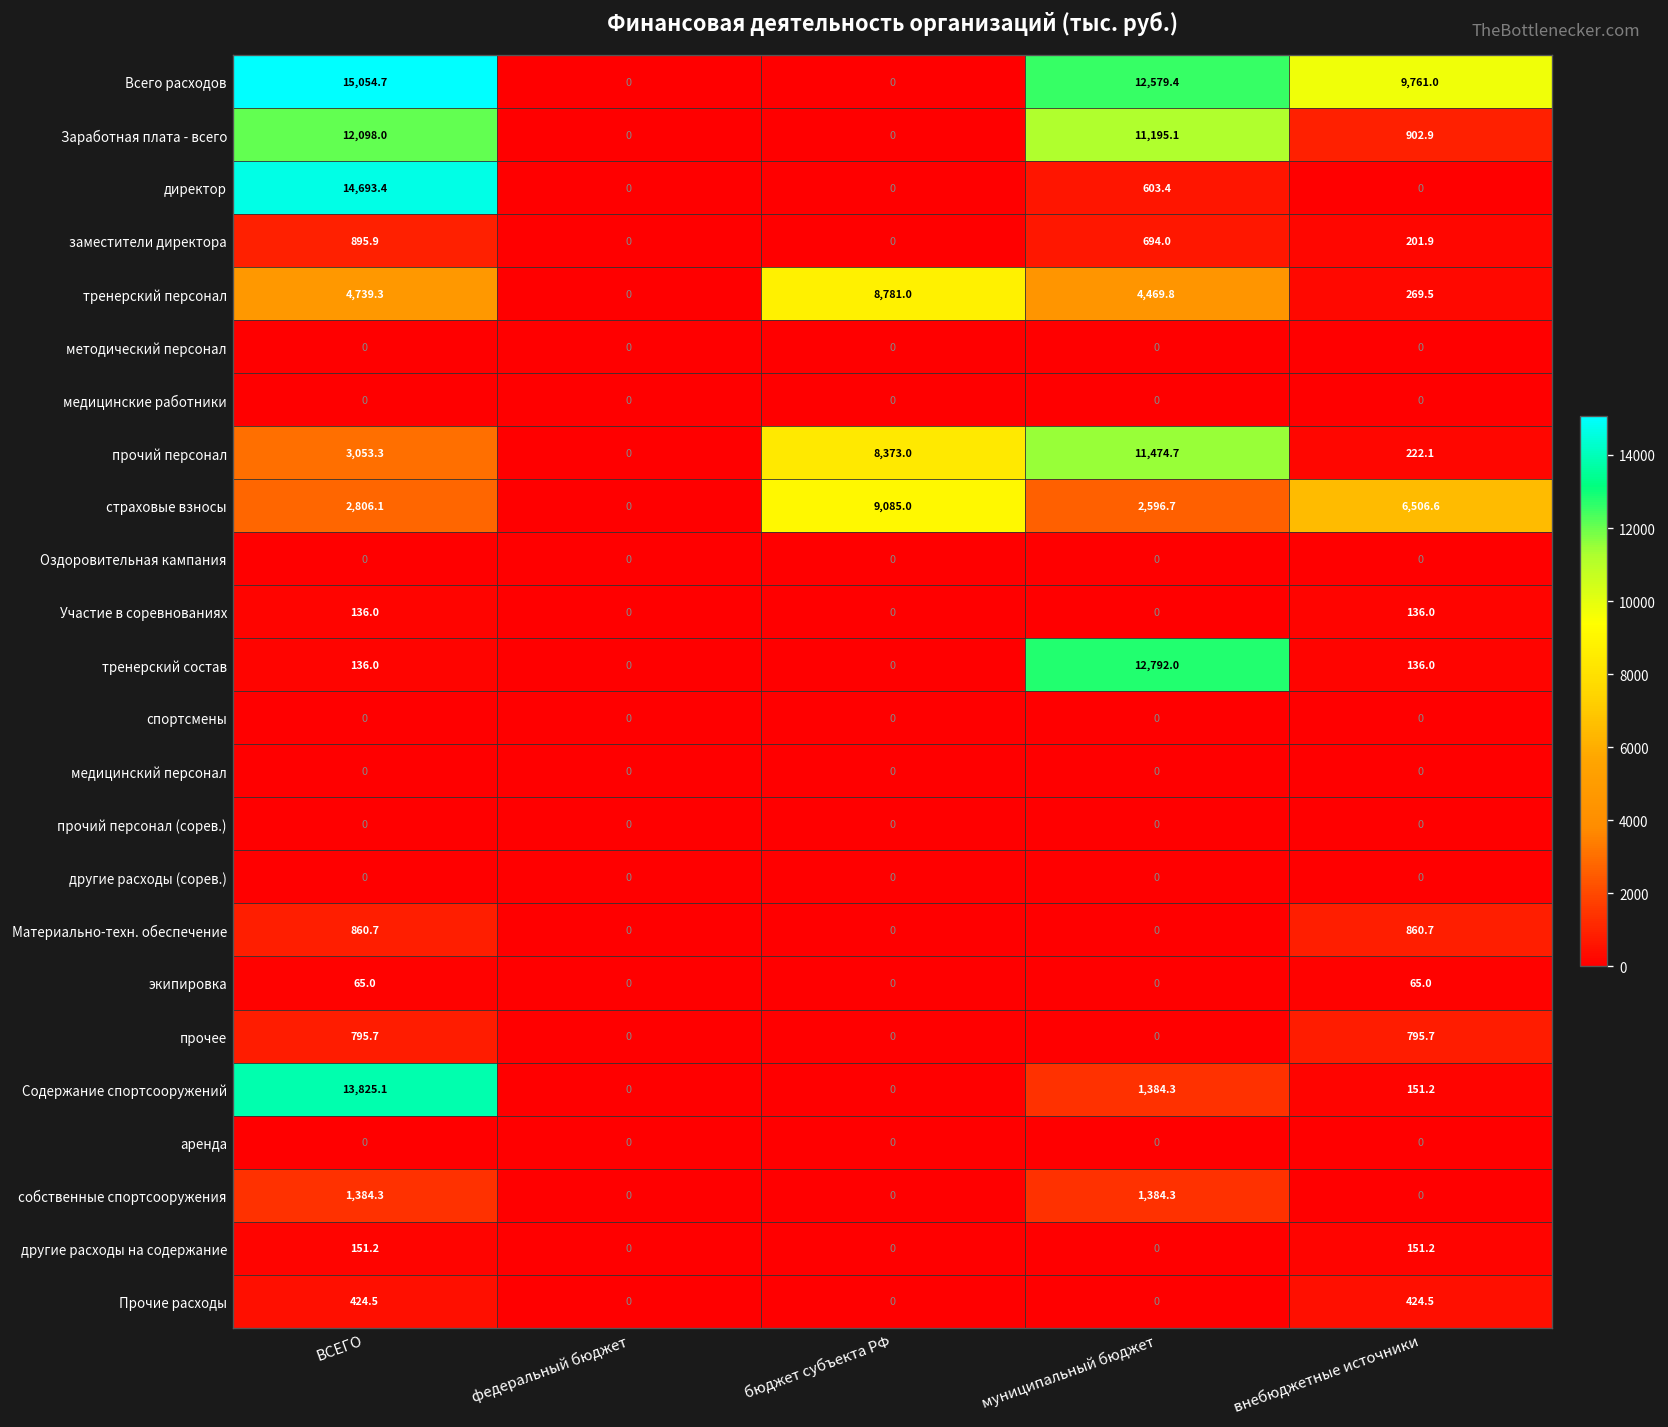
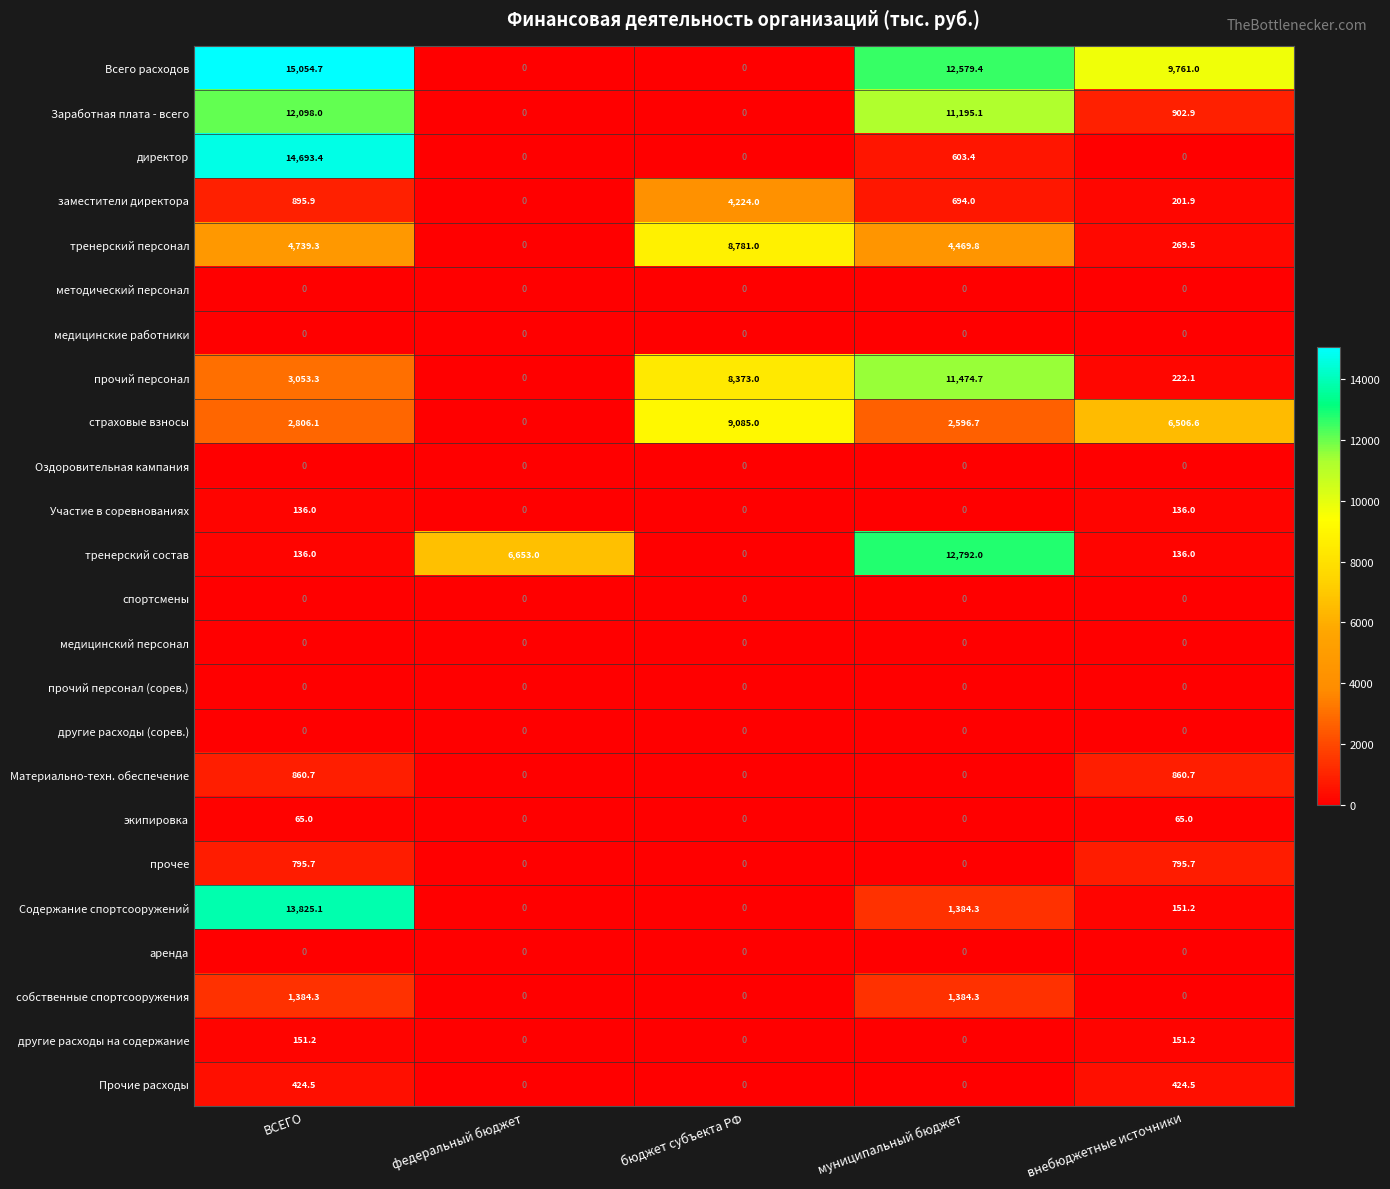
заместители директора, бюджет субъекта РФ: 0 -> 4,224.0
тренерский состав, федеральный бюджет: 0 -> 6,653.0
